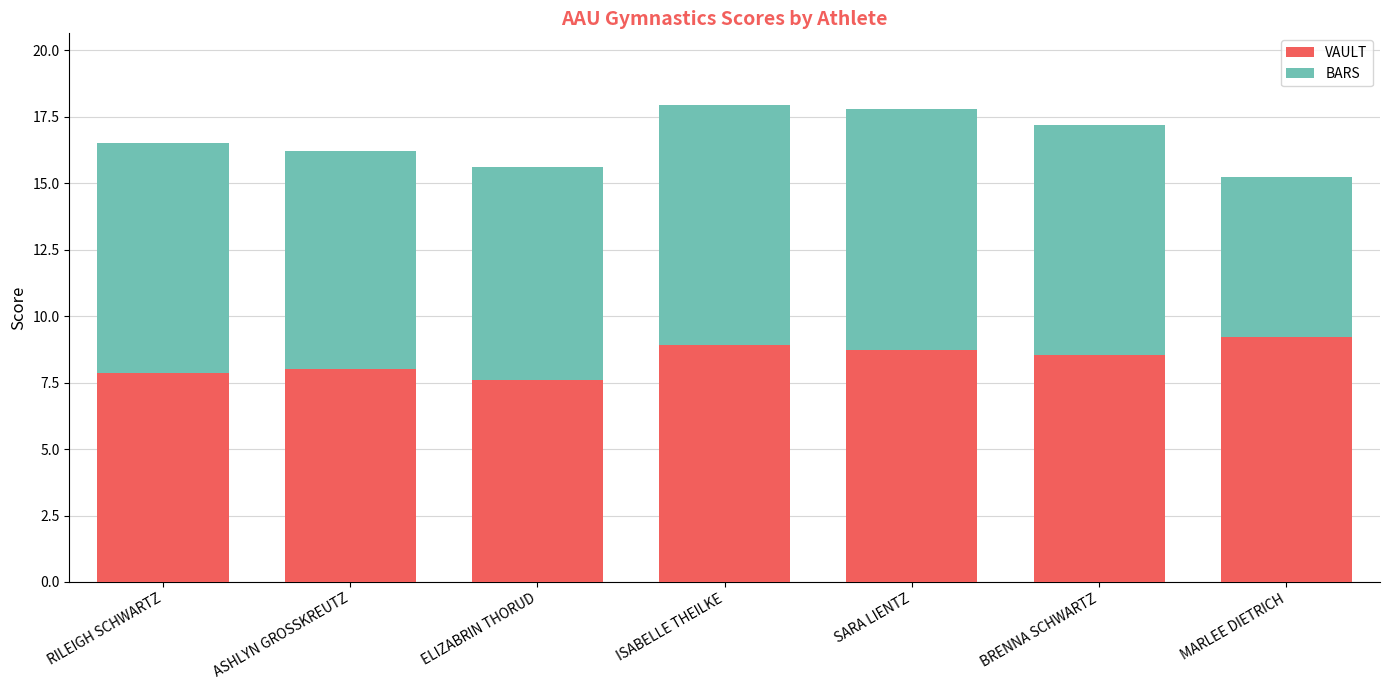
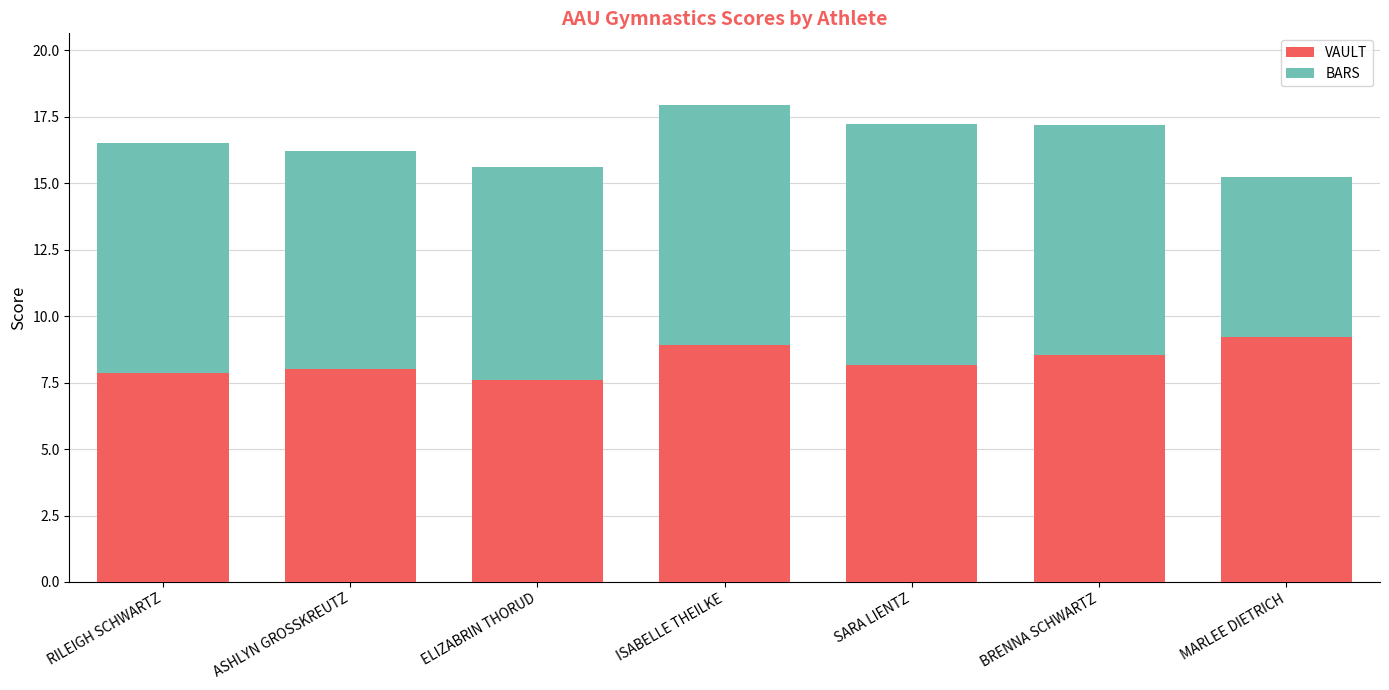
VAULT, SARA LIENTZ: 8.7 -> 8.2
